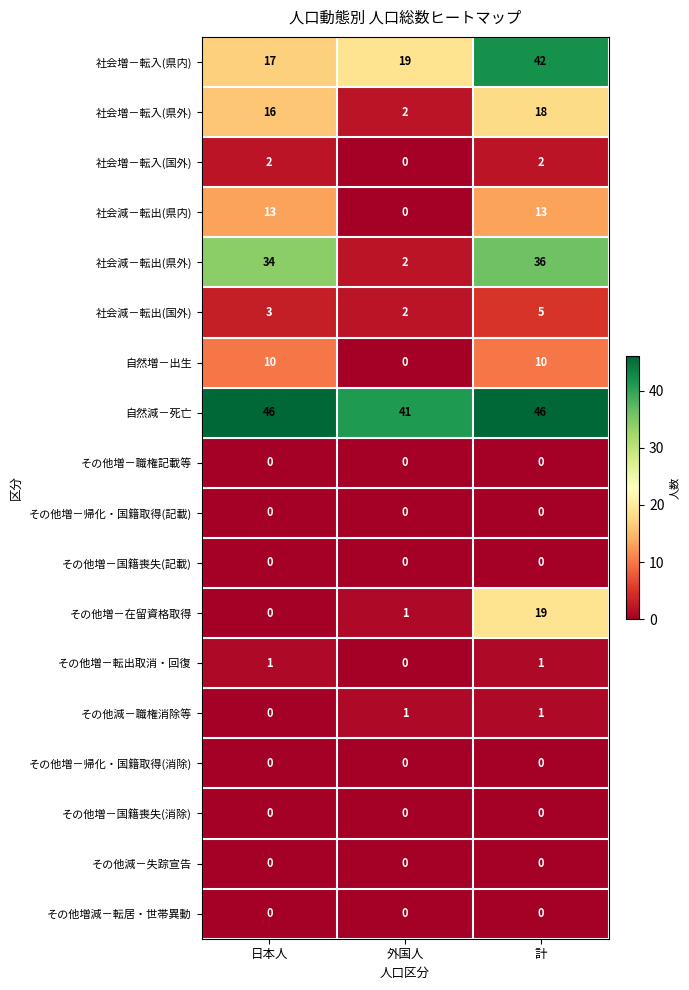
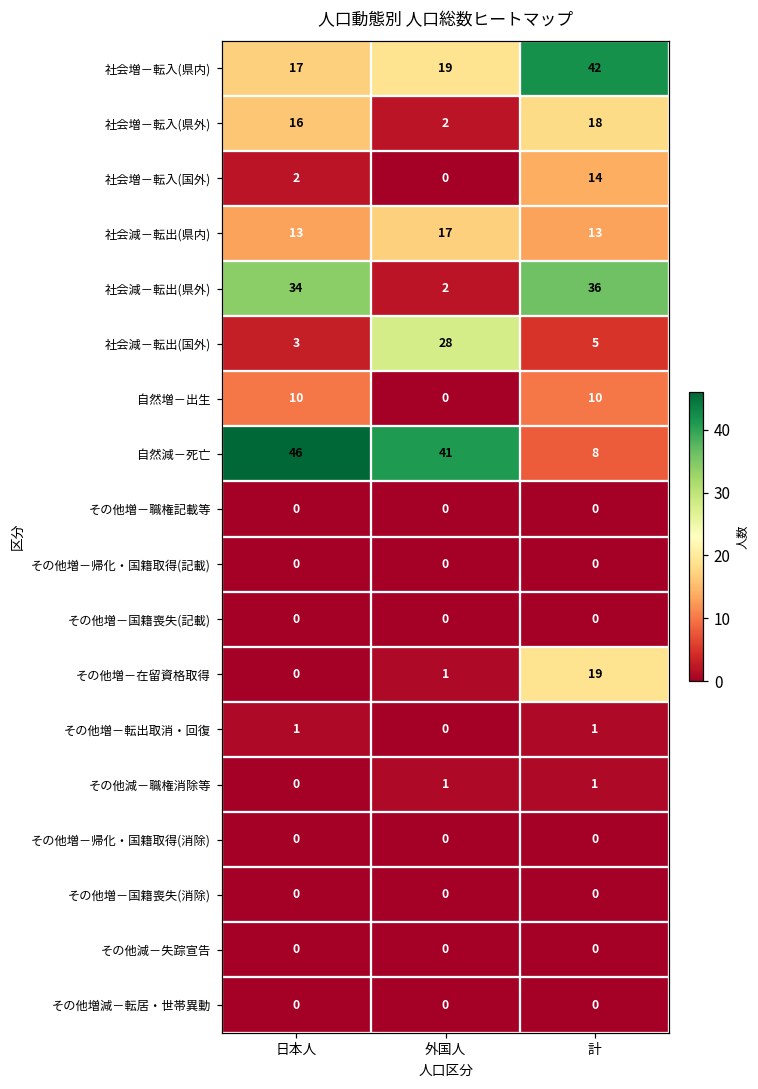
社会増－転入(国外), 計: 2 -> 14
社会減－転出(県内), 外国人: 0 -> 17
社会減－転出(国外), 外国人: 2 -> 28
自然減－死亡, 計: 46 -> 8
